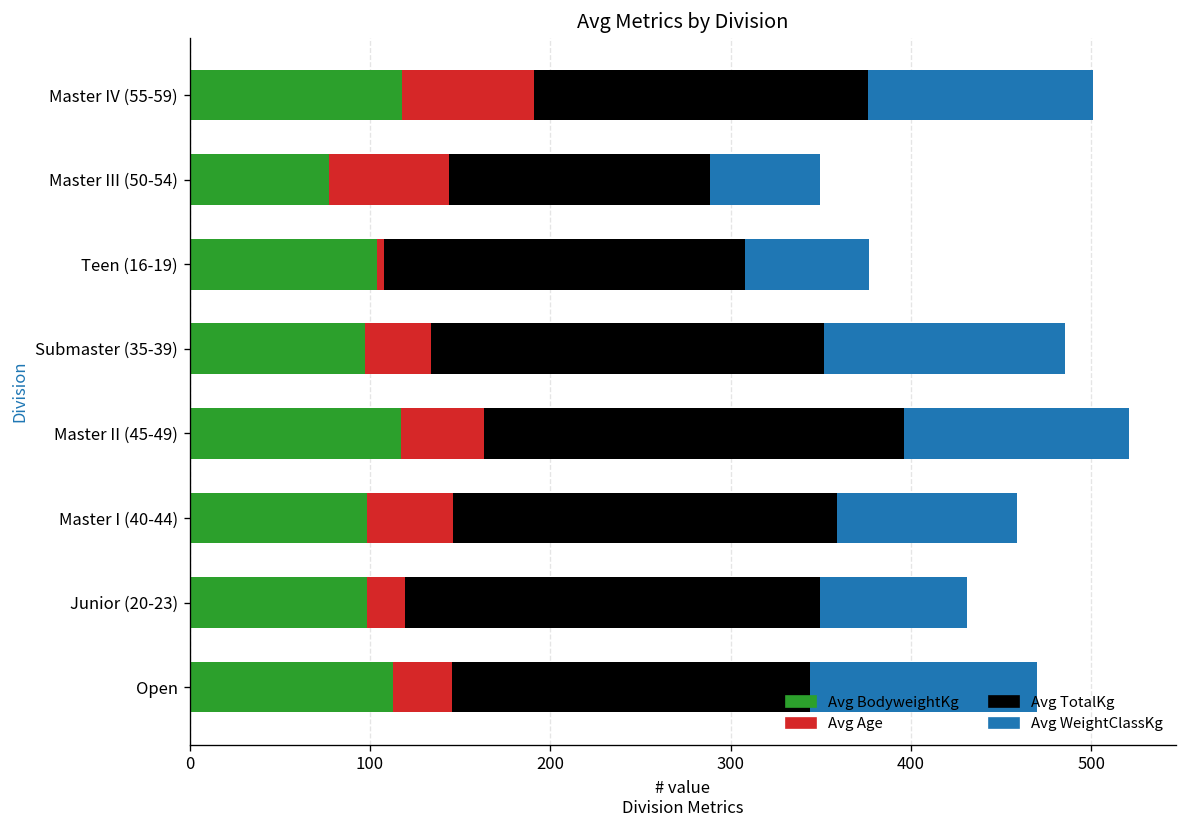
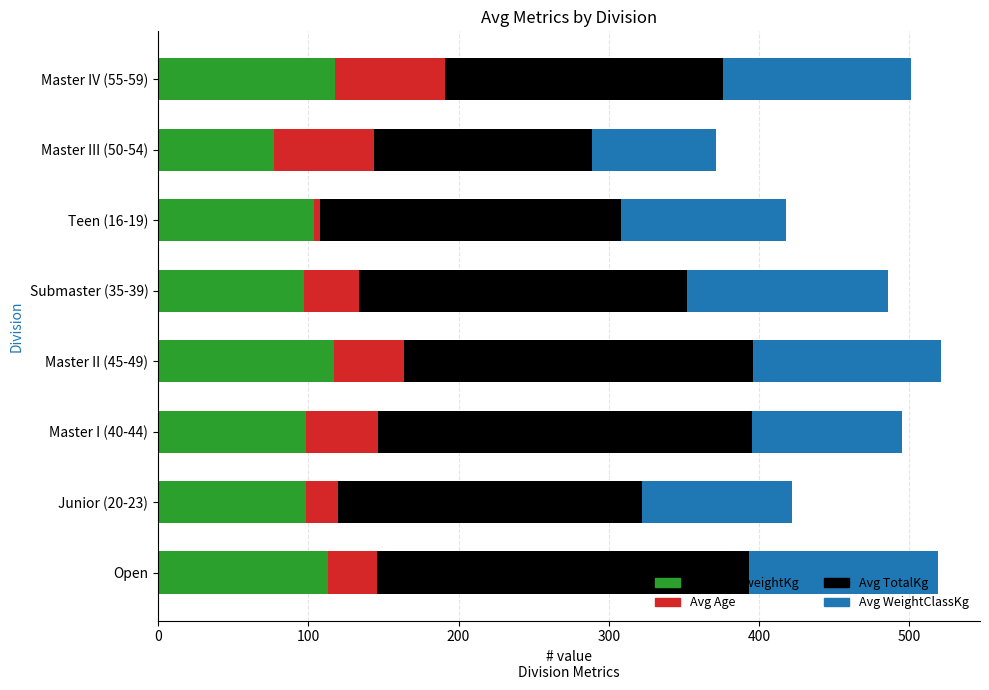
Avg WeightClassKg, Master III (50-54): 61 -> 83
Avg WeightClassKg, Teen (16-19): 69 -> 110
Avg TotalKg, Master I (40-44): 213 -> 249
Avg TotalKg, Junior (20-23): 230 -> 203
Avg WeightClassKg, Junior (20-23): 82 -> 100
Avg TotalKg, Open: 198 -> 248
